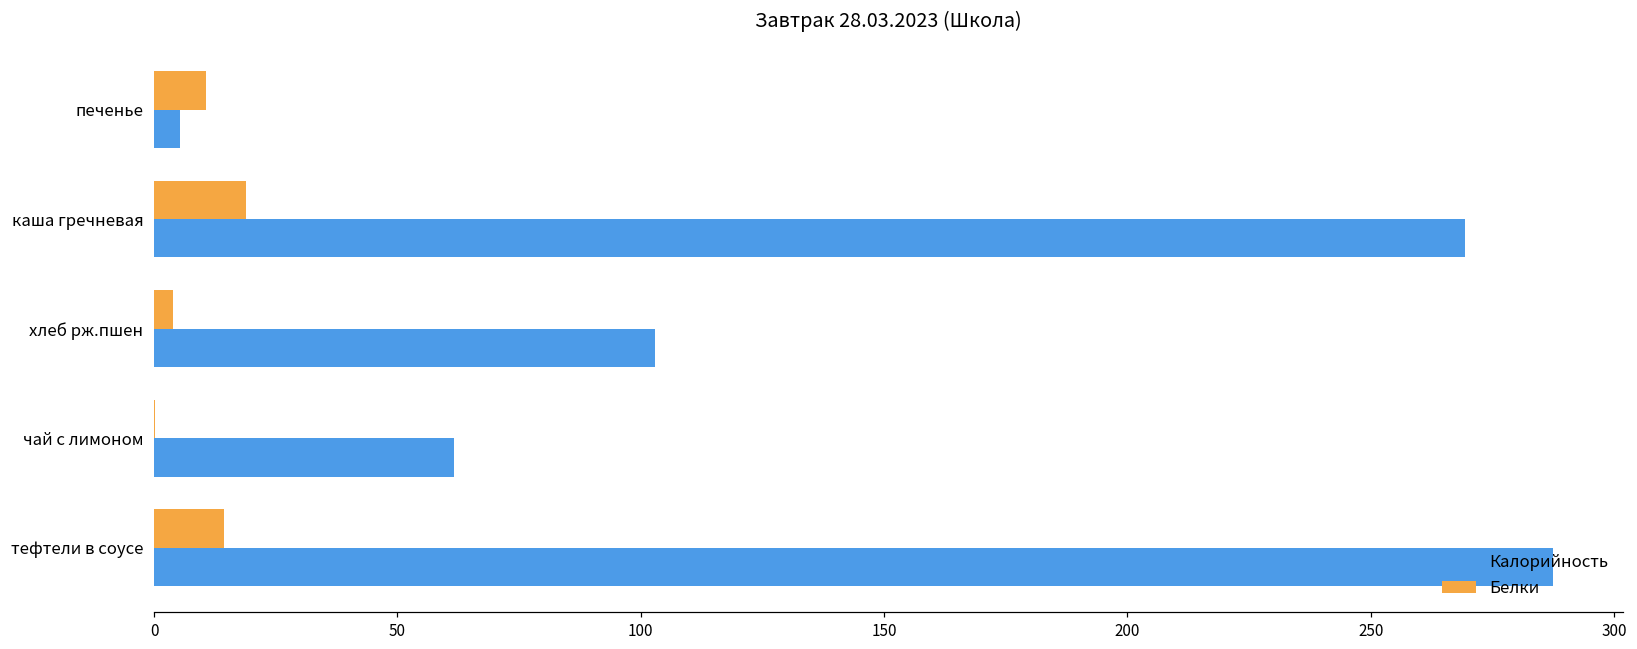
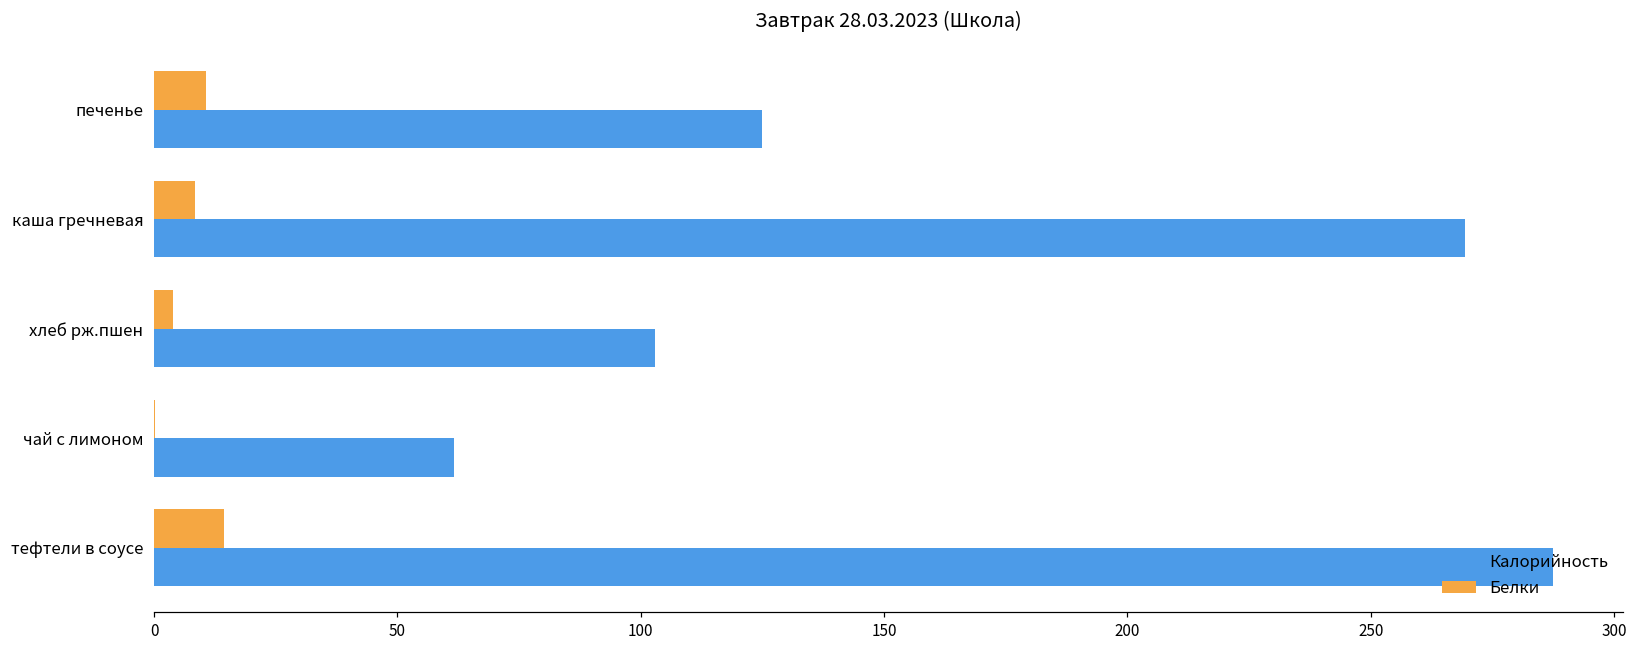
Калорийность, печенье: 5 -> 125
Белки, каша гречневая: 19 -> 9
